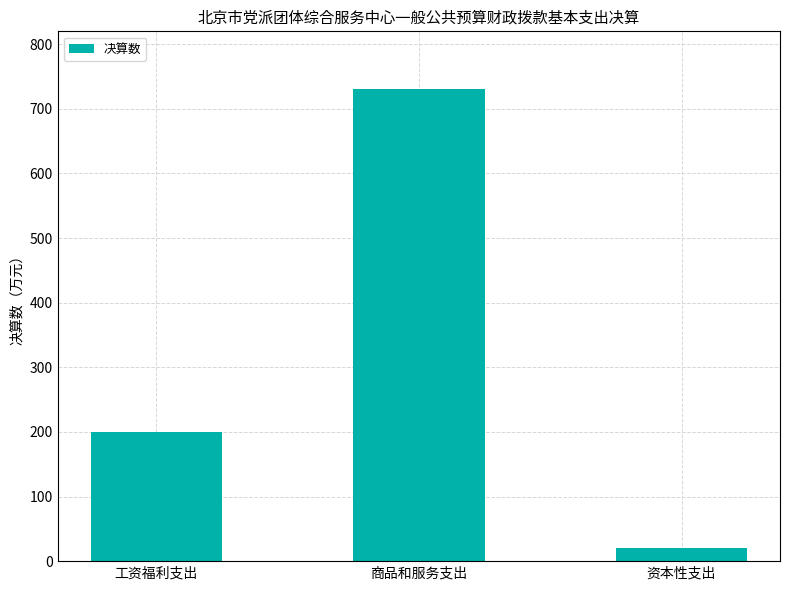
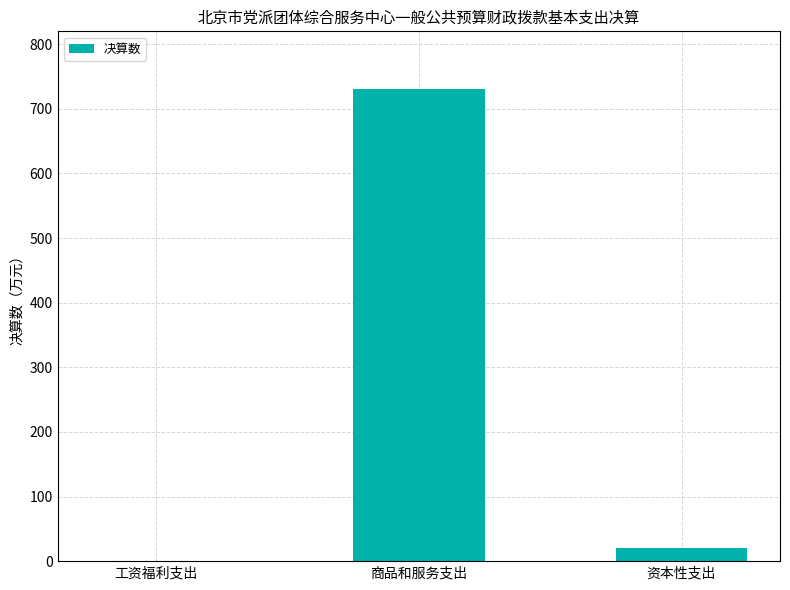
工资福利支出: 200 -> 0
